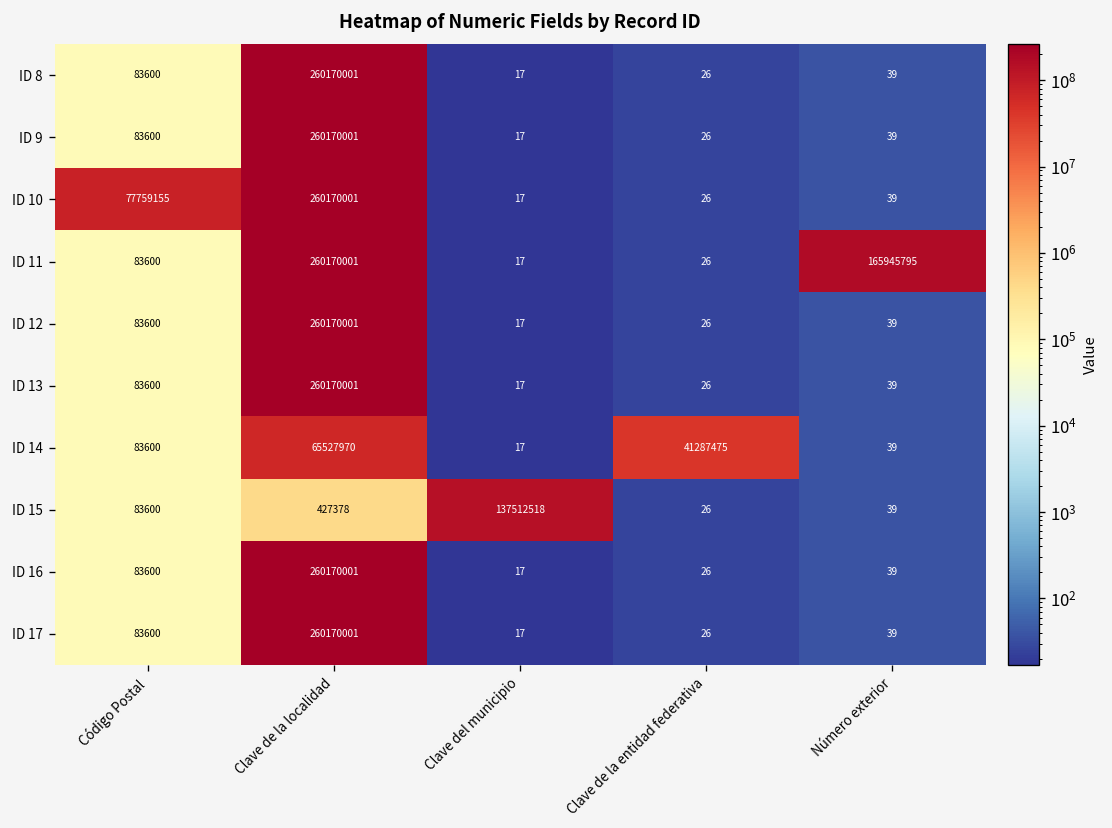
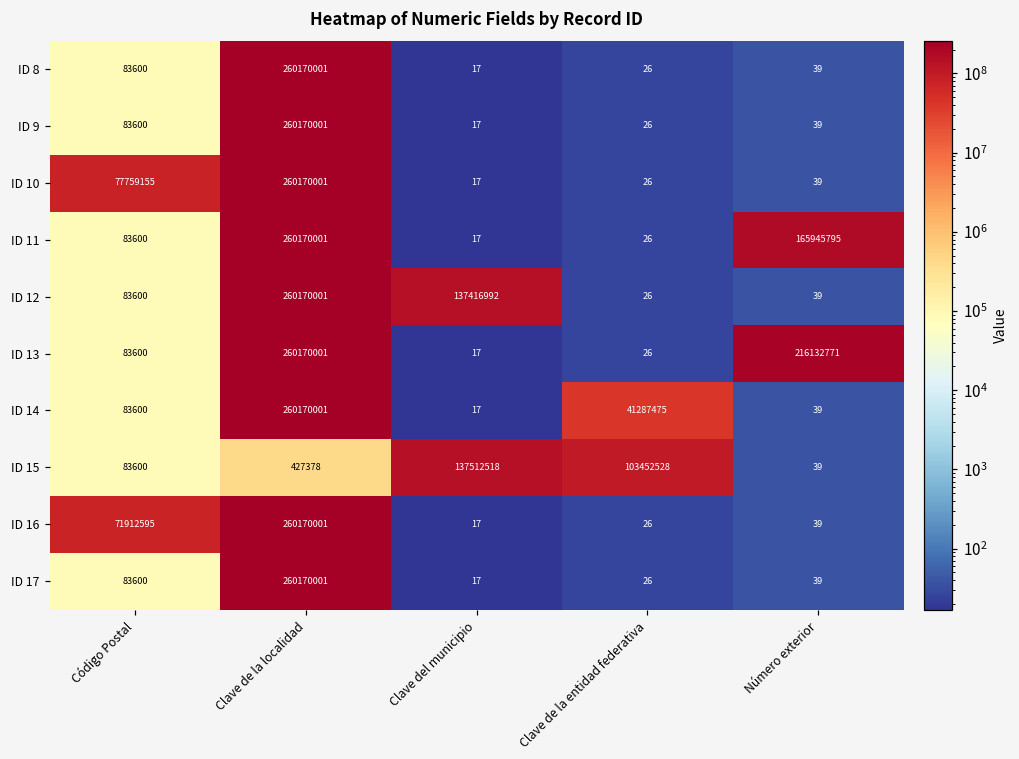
ID 12, Clave del municipio: 17 -> 137416992
ID 13, Número exterior: 39 -> 216132771
ID 14, Clave de la localidad: 65527970 -> 260170001
ID 15, Clave de la entidad federativa: 26 -> 103452528
ID 16, Código Postal: 83600 -> 71912595
